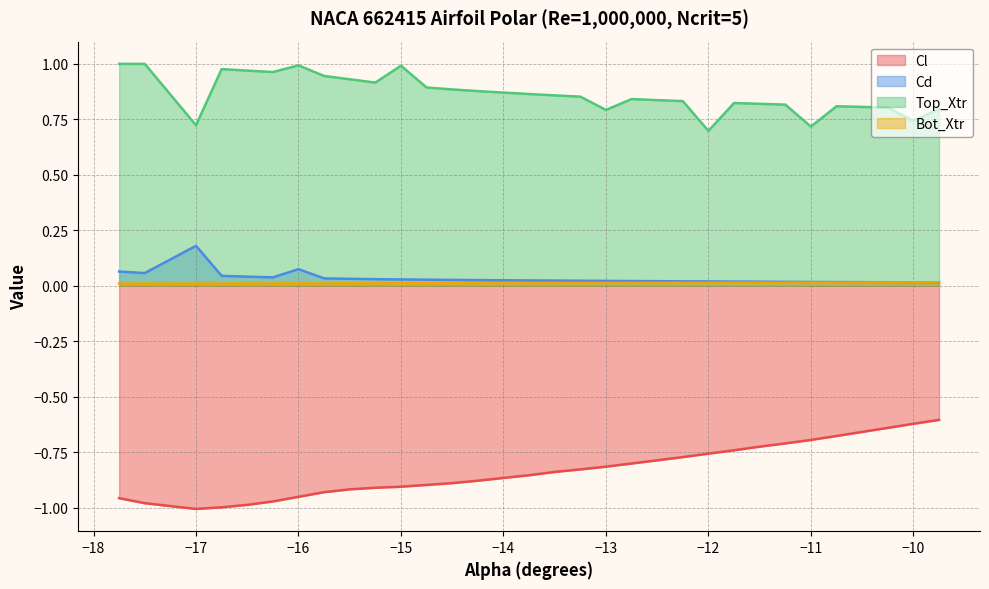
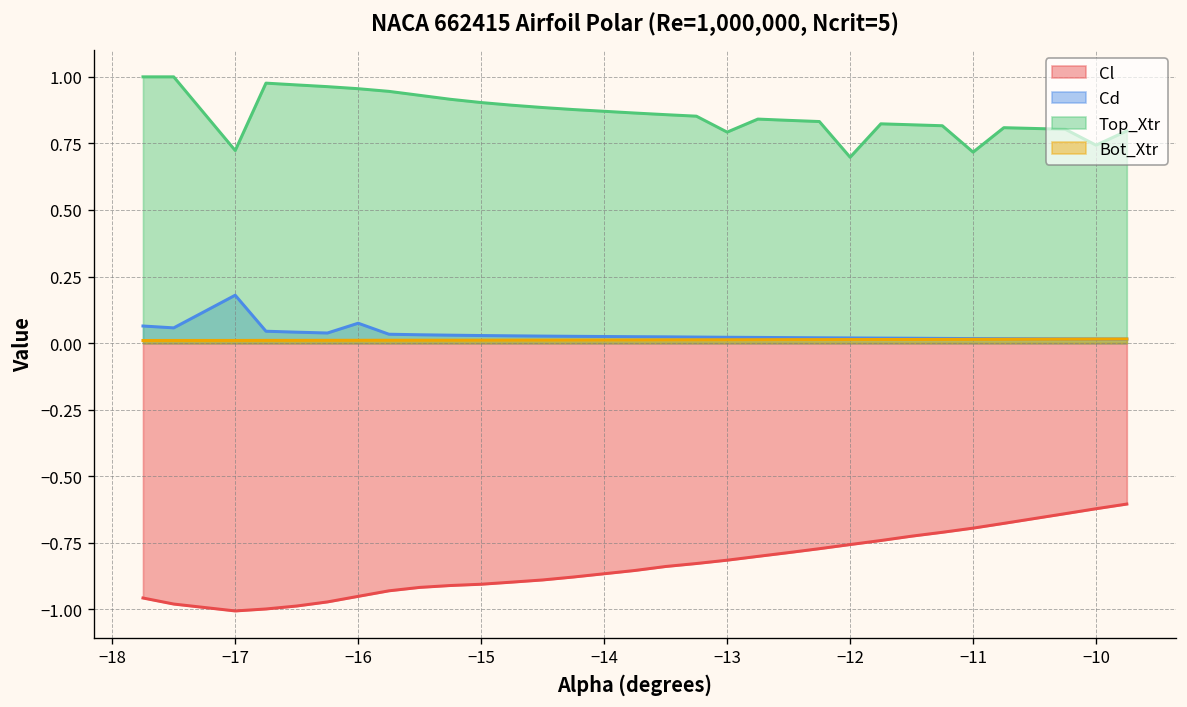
Top_Xtr, −16: 0.99 -> 0.96
Top_Xtr, −15: 0.99 -> 0.90
